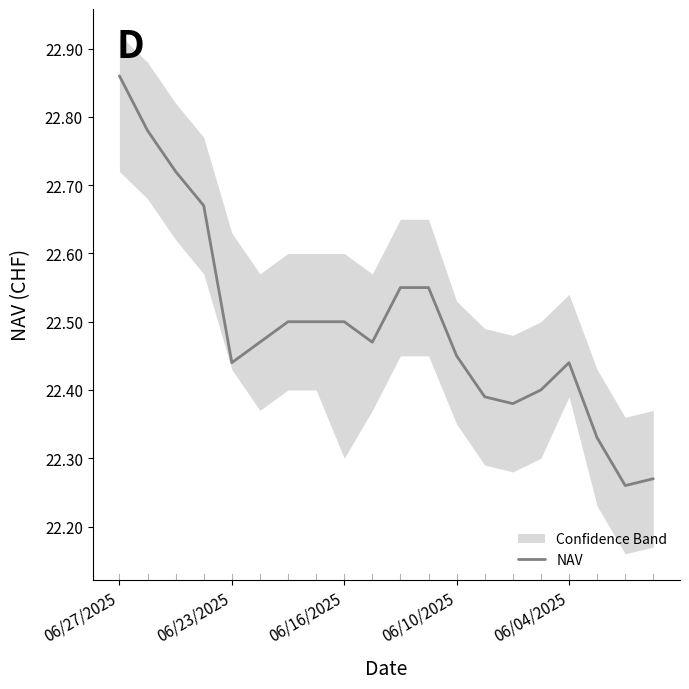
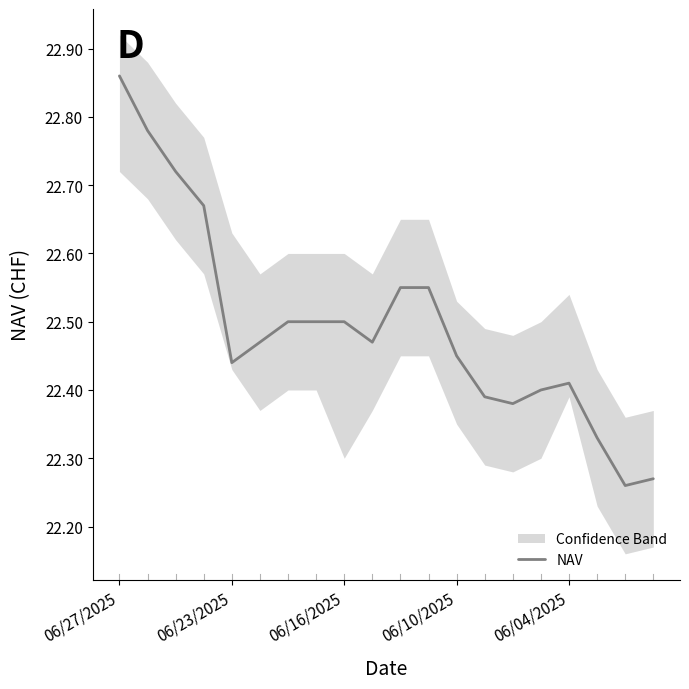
NAV, 06/04/2025: 22.44 -> 22.41
